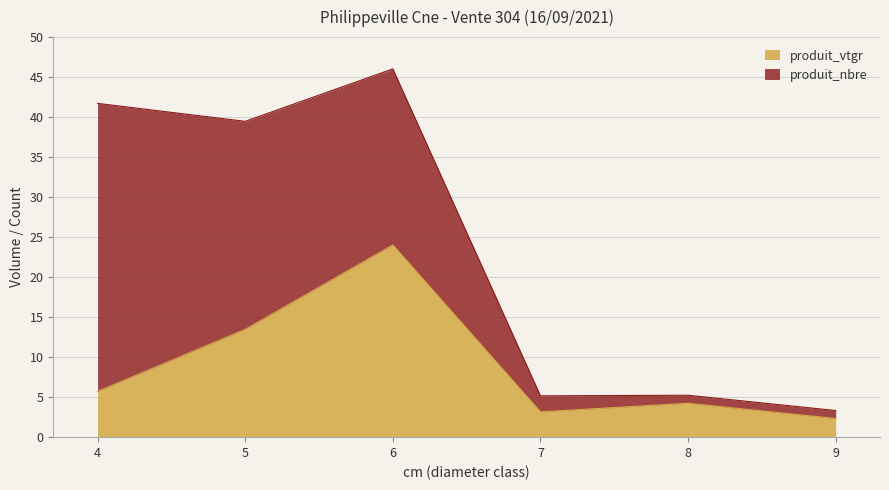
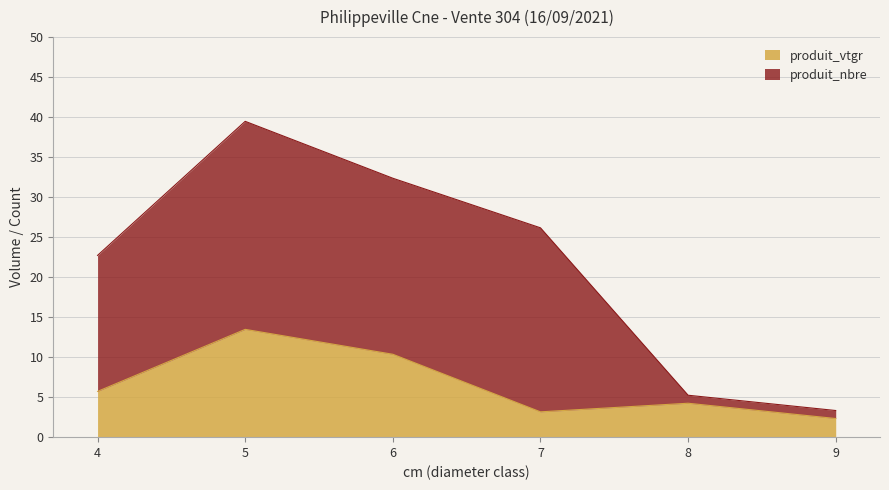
produit_nbre, 4: 36 -> 17
produit_vtgr, 6: 24 -> 10
produit_nbre, 7: 2 -> 23
